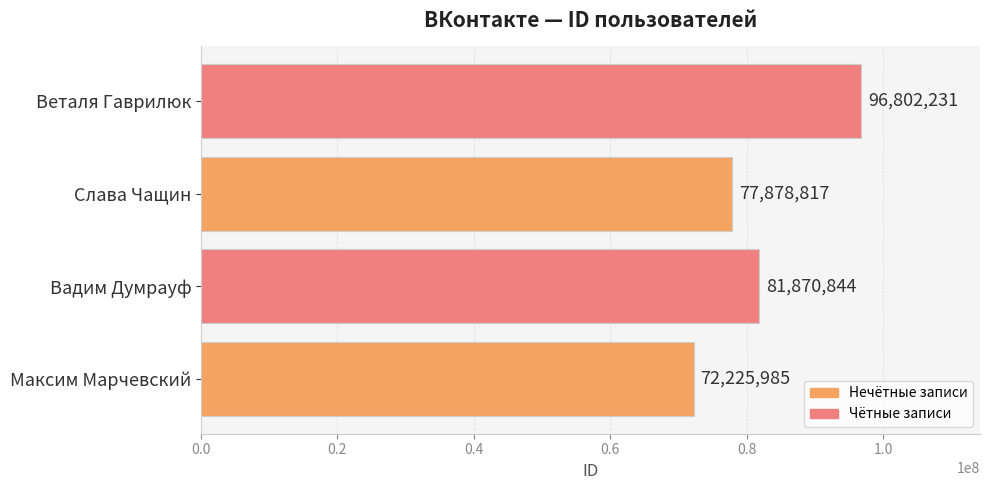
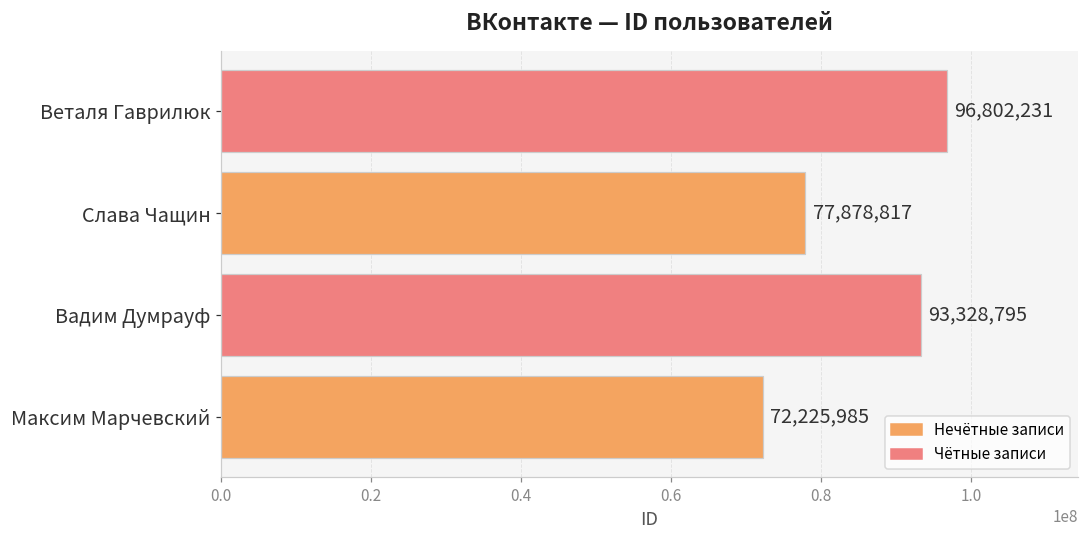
Вадим Думрауф: 81,870,844 -> 93,328,795
